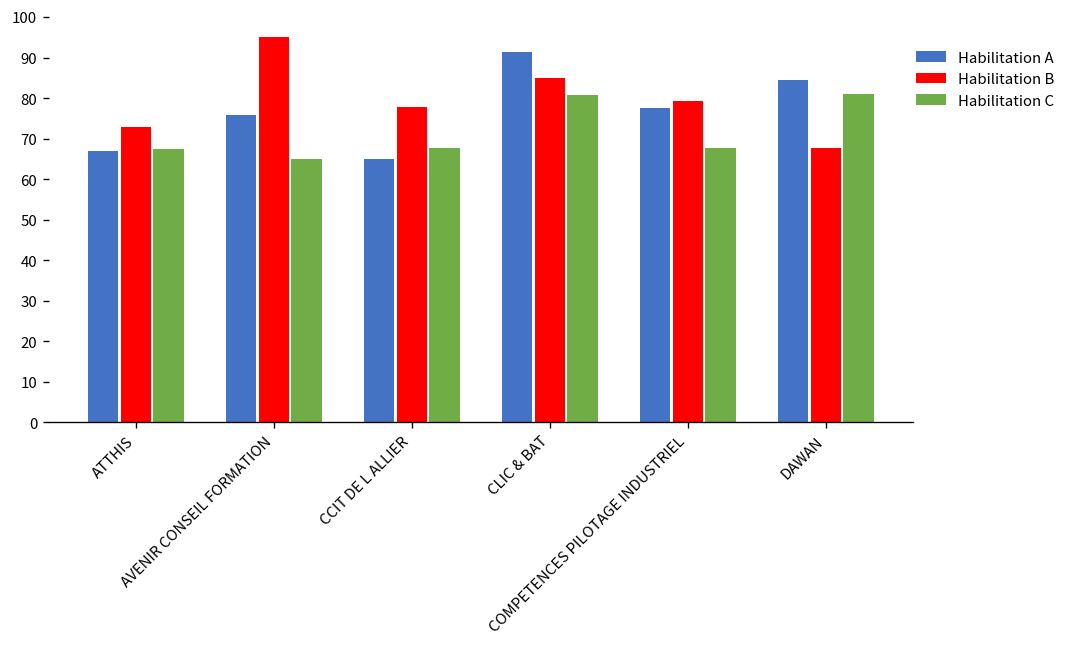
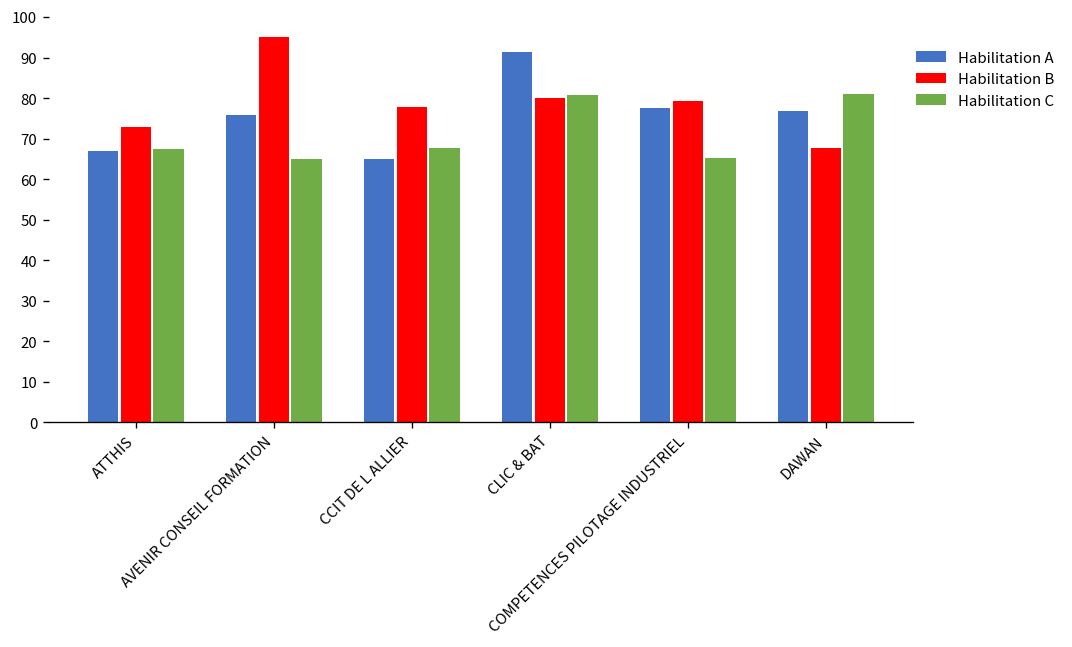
Habilitation B, CLIC & BAT: 85 -> 80
Habilitation C, COMPETENCES PILOTAGE INDUSTRIEL: 68 -> 65
Habilitation A, DAWAN: 85 -> 77
